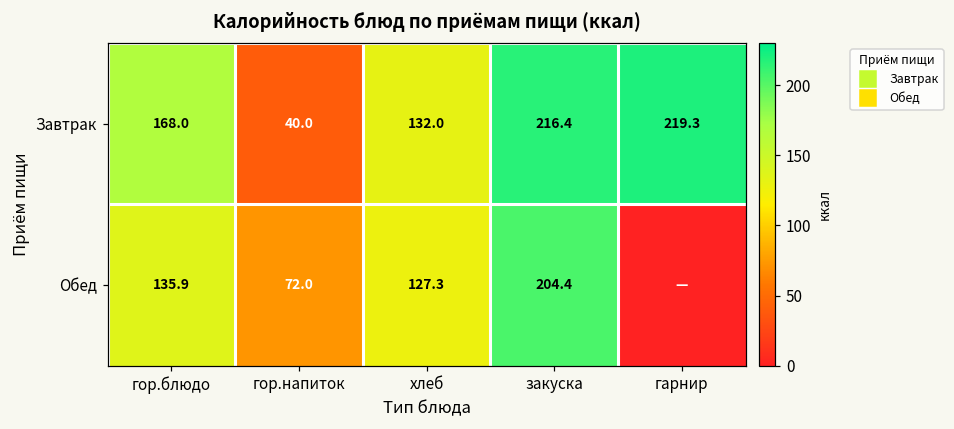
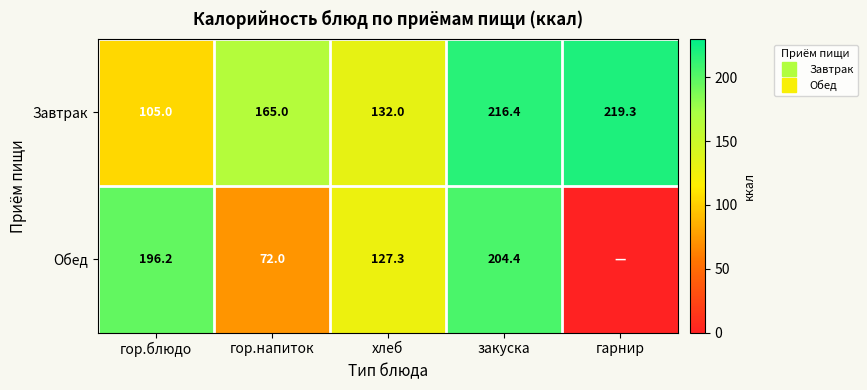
Завтрак, гор.блюдо: 168.0 -> 105.0
Завтрак, гор.напиток: 40.0 -> 165.0
Обед, гор.блюдо: 135.9 -> 196.2
